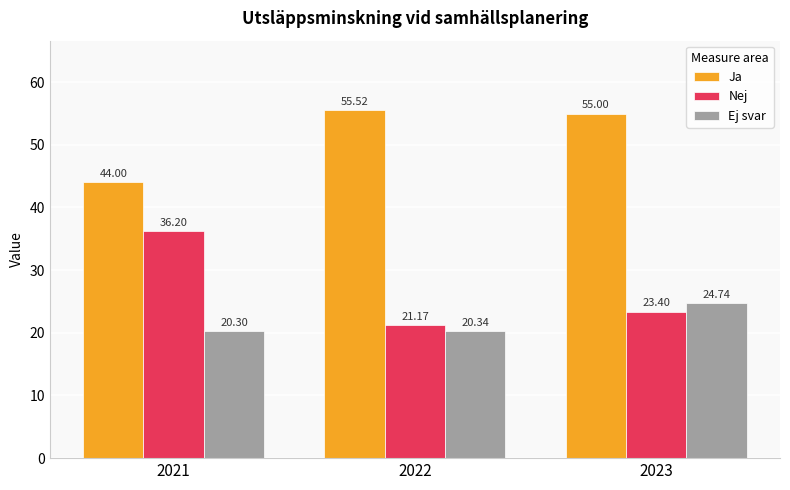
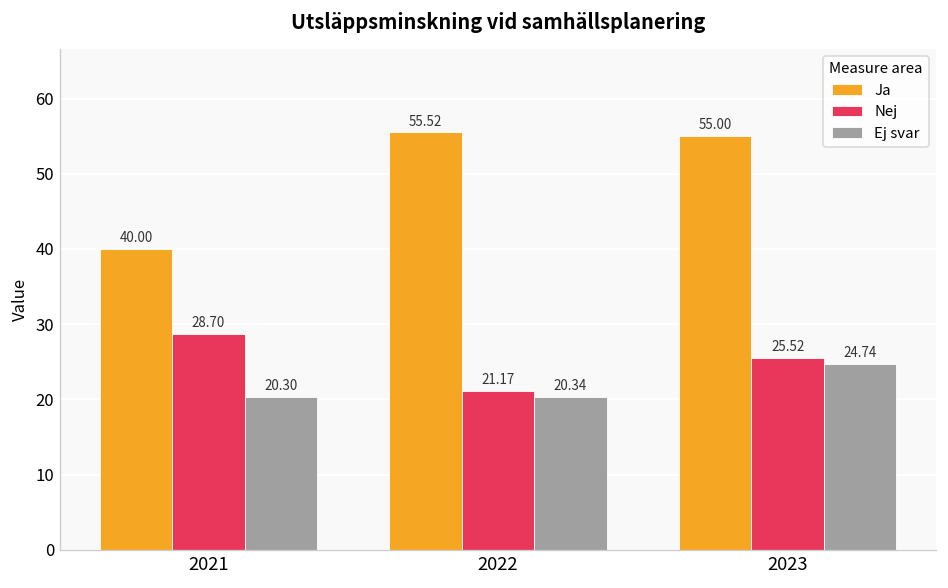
Ja, 2021: 44.00 -> 40.00
Nej, 2021: 36.20 -> 28.70
Nej, 2023: 23.40 -> 25.52
